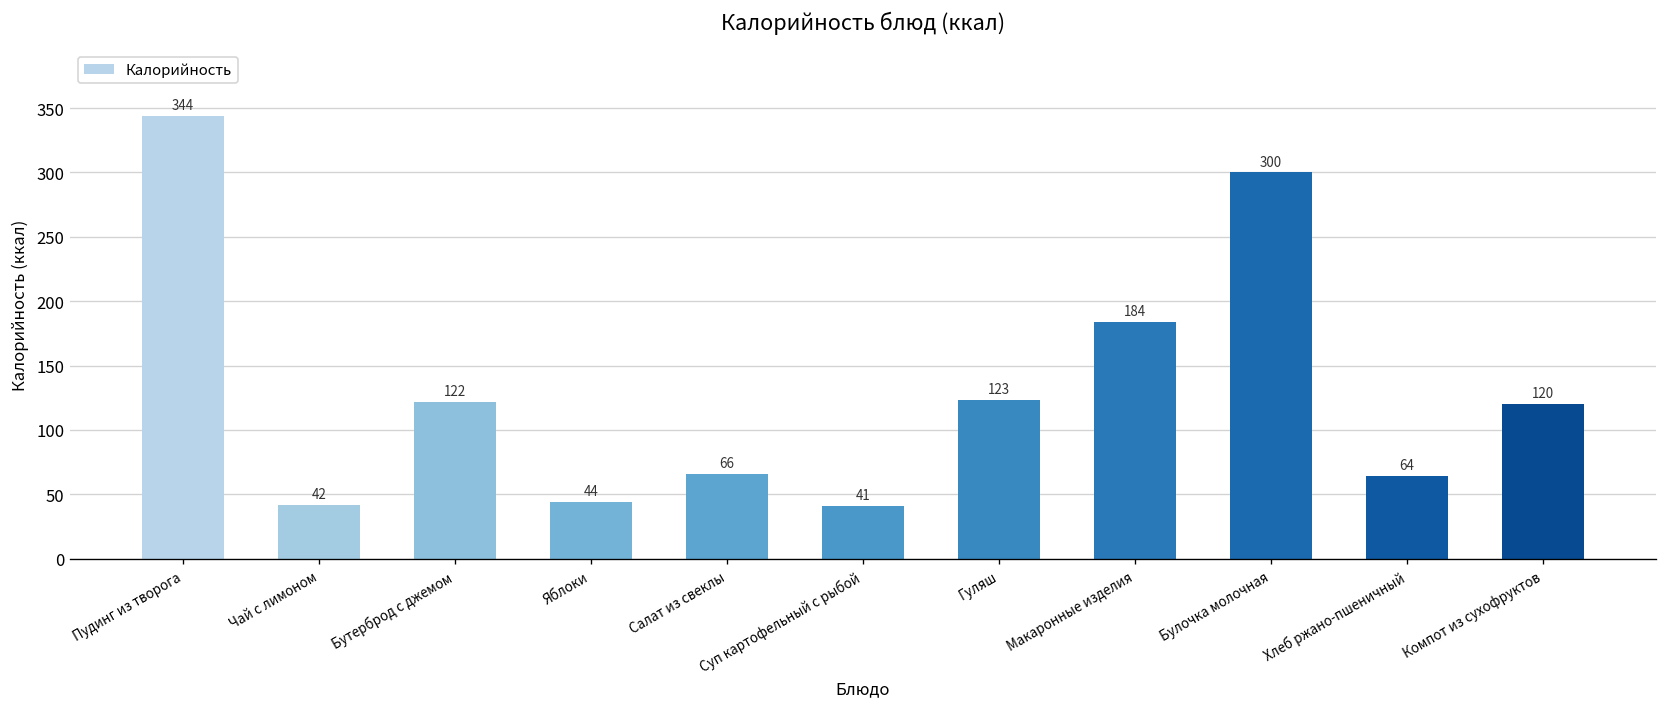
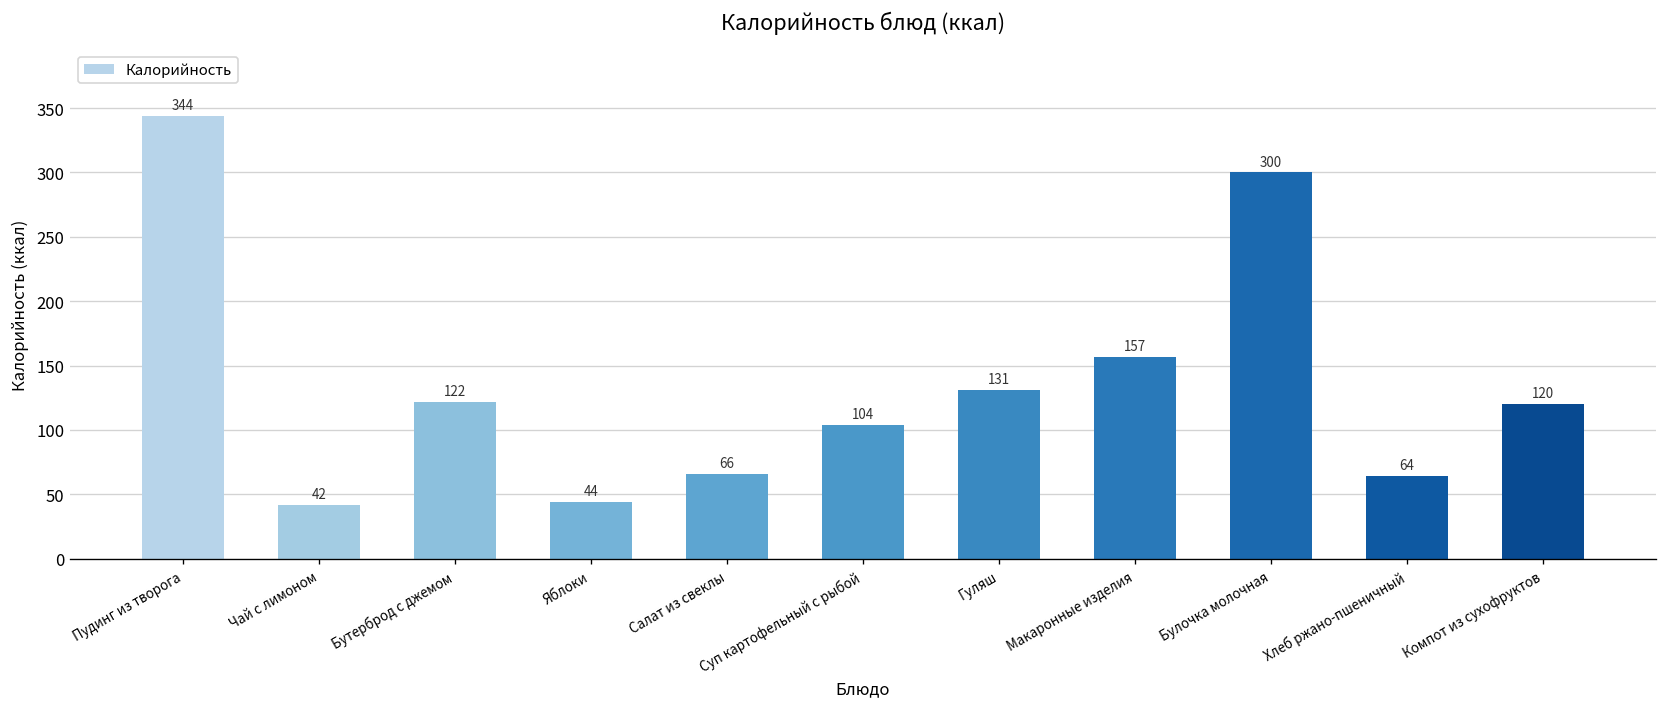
Суп картофельный с рыбой: 41 -> 104
Гуляш: 123 -> 131
Макаронные изделия: 184 -> 157
